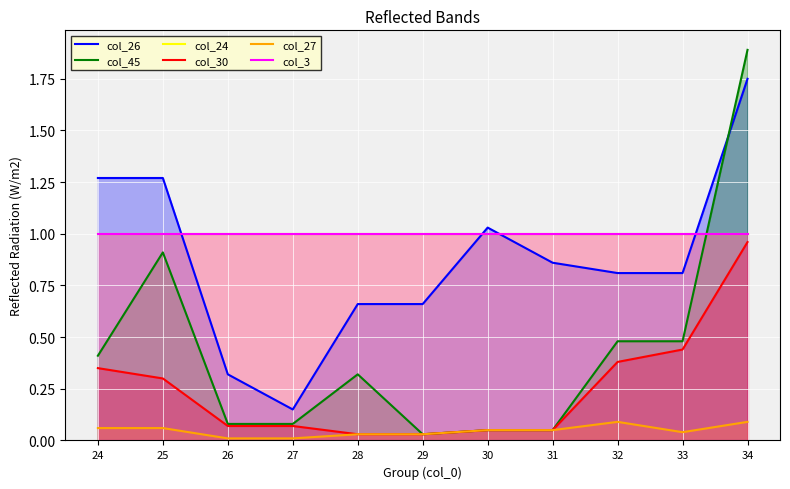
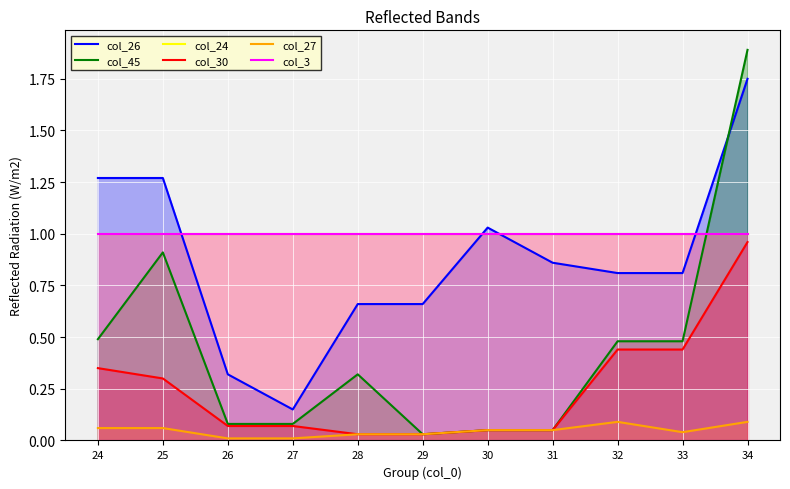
col_45, 24: 0.41 -> 0.49
col_30, 32: 0.38 -> 0.44
